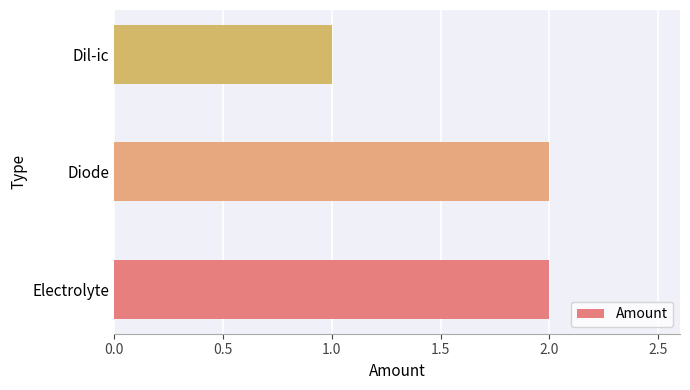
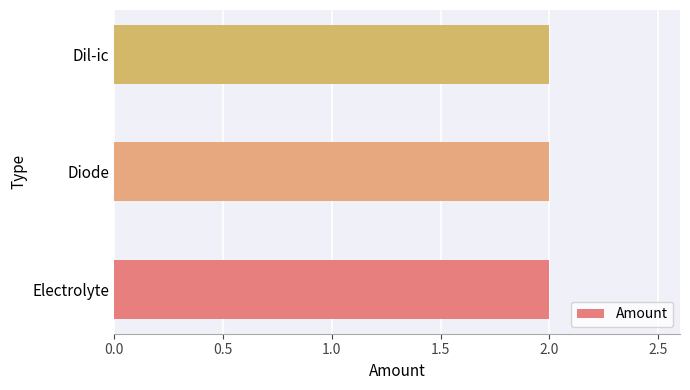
Dil-ic: 1 -> 2
